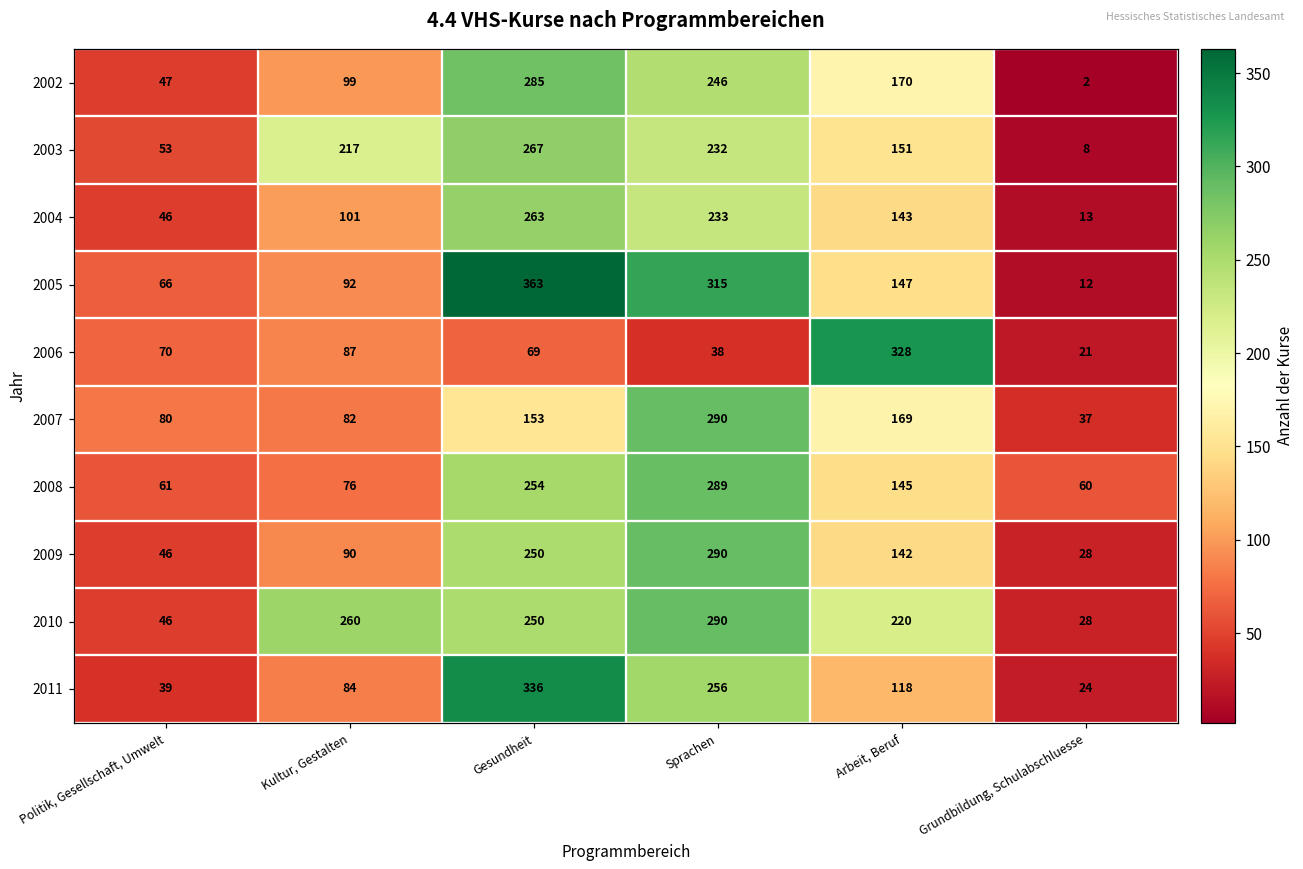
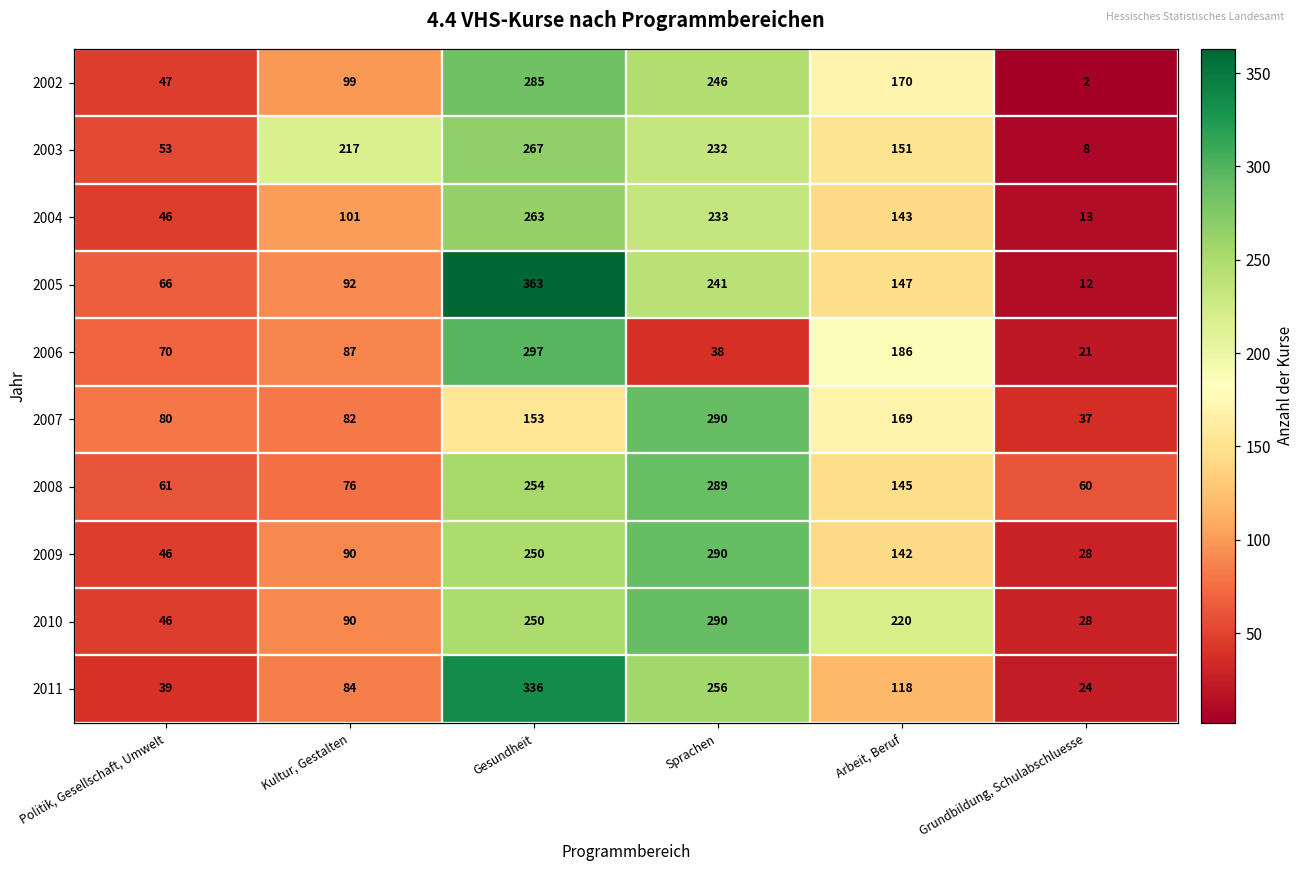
2005, Sprachen: 315 -> 241
2006, Gesundheit: 69 -> 297
2006, Arbeit, Beruf: 328 -> 186
2010, Kultur, Gestalten: 260 -> 90
